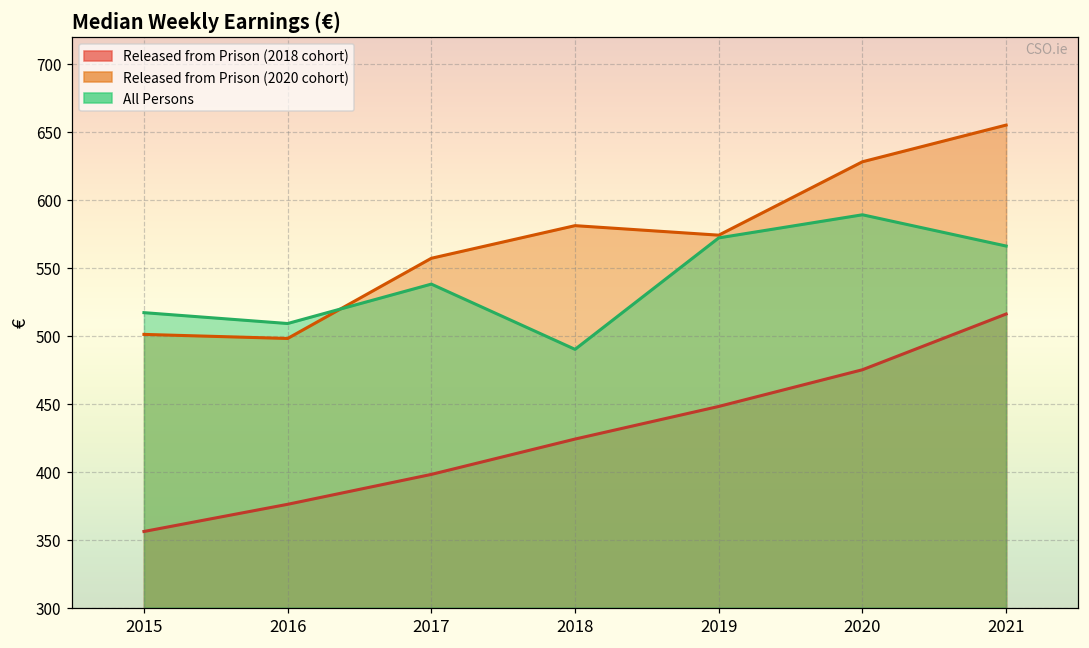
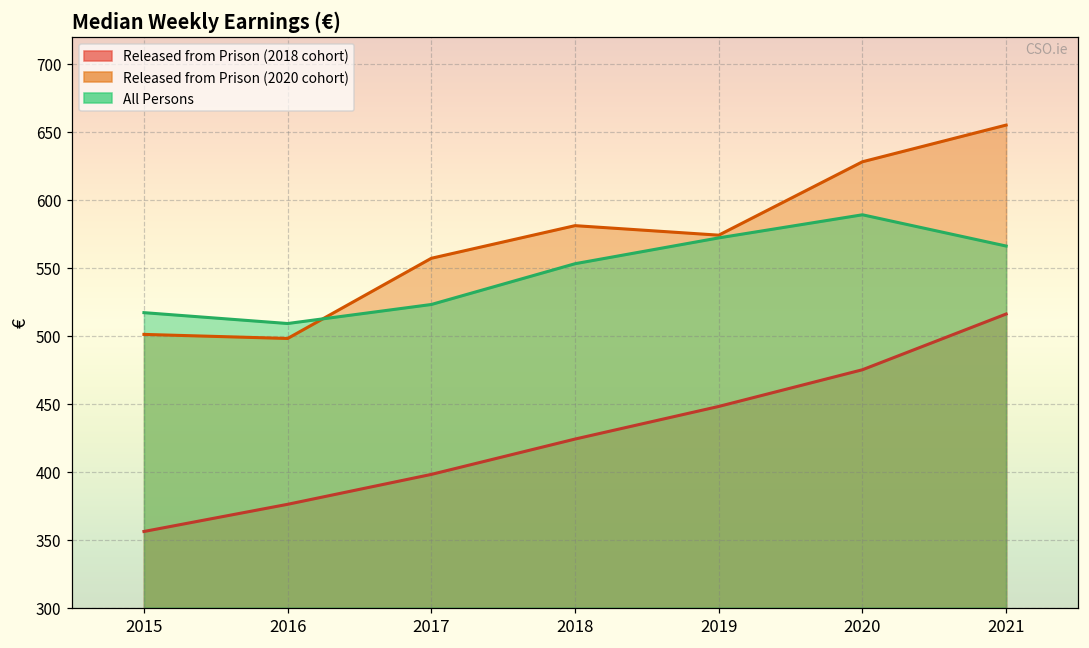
All Persons, 2017: 538 -> 523
All Persons, 2018: 490 -> 553
